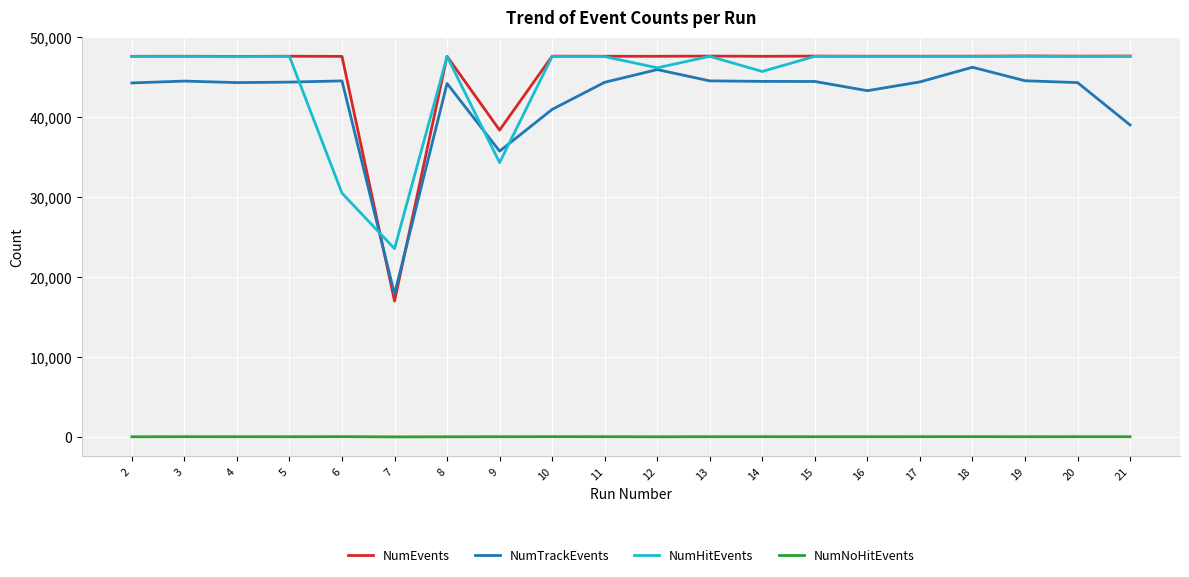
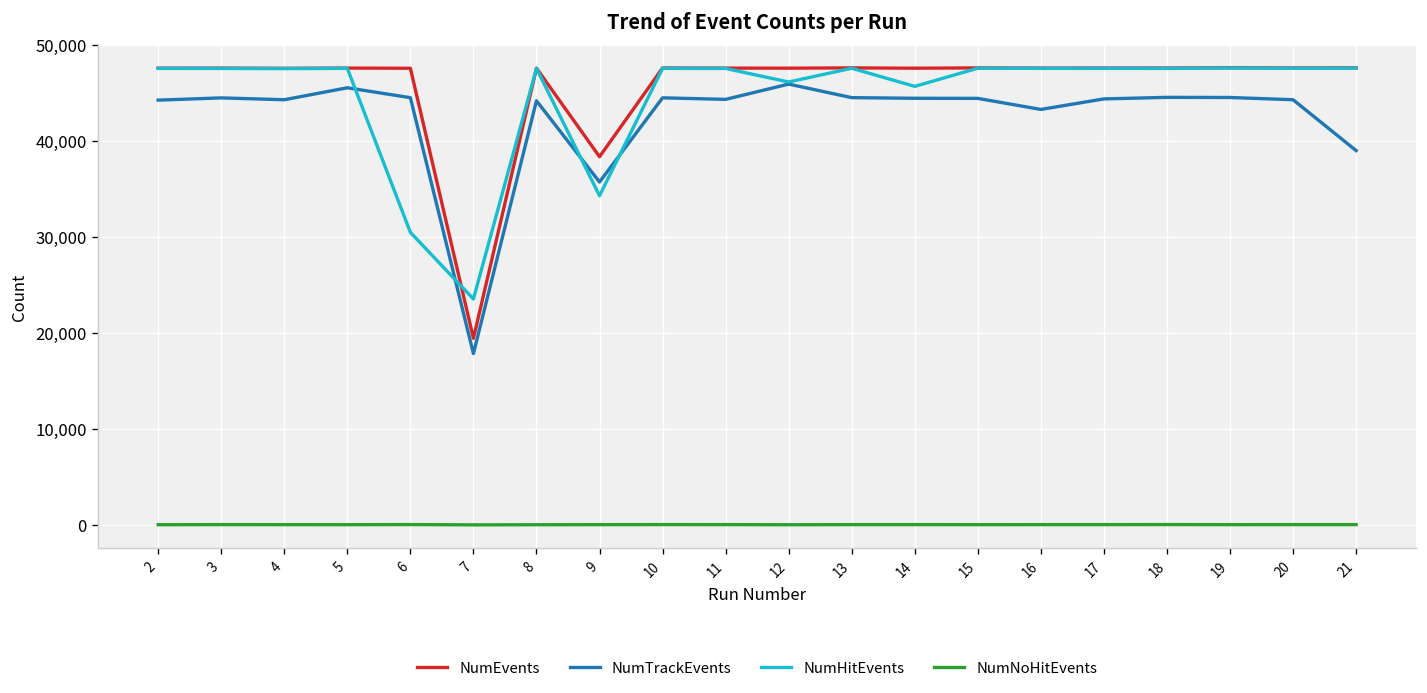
NumTrackEvents, 5: 44,000 -> 46,000
NumEvents, 7: 17,000 -> 19,000
NumTrackEvents, 10: 41,000 -> 45,000
NumTrackEvents, 18: 46,000 -> 45,000
